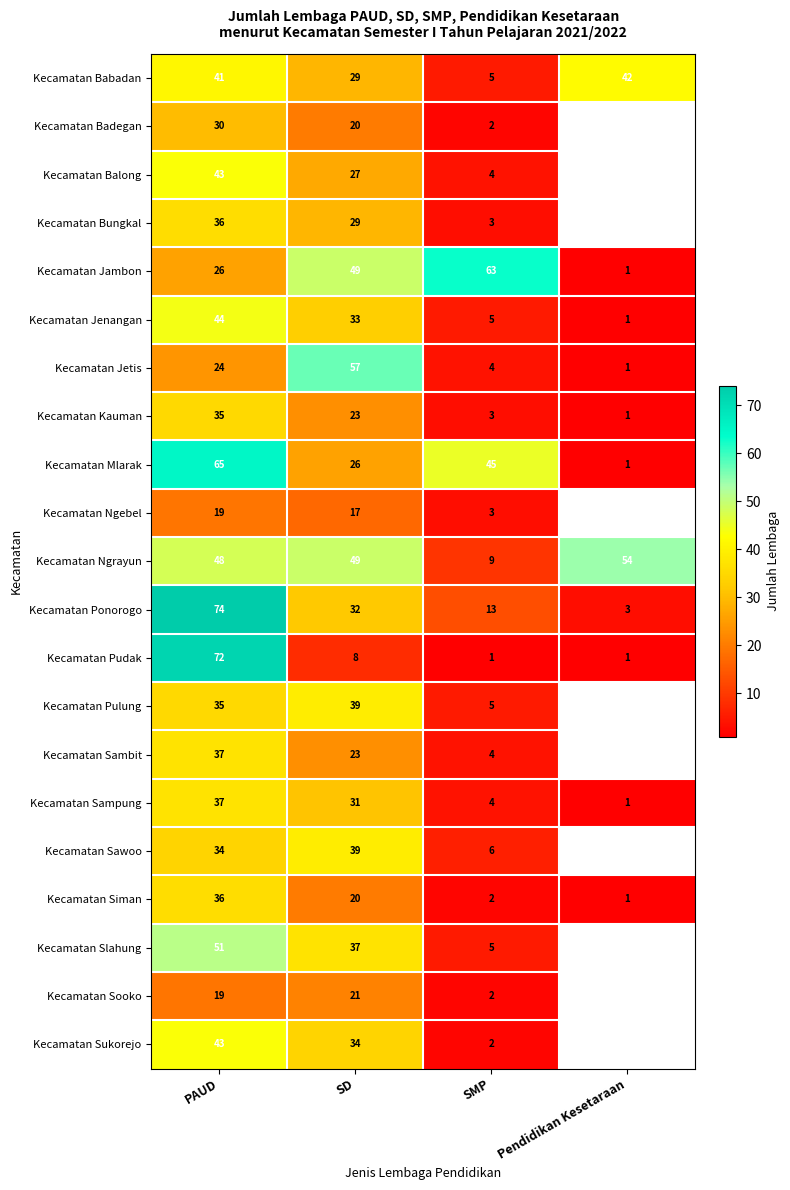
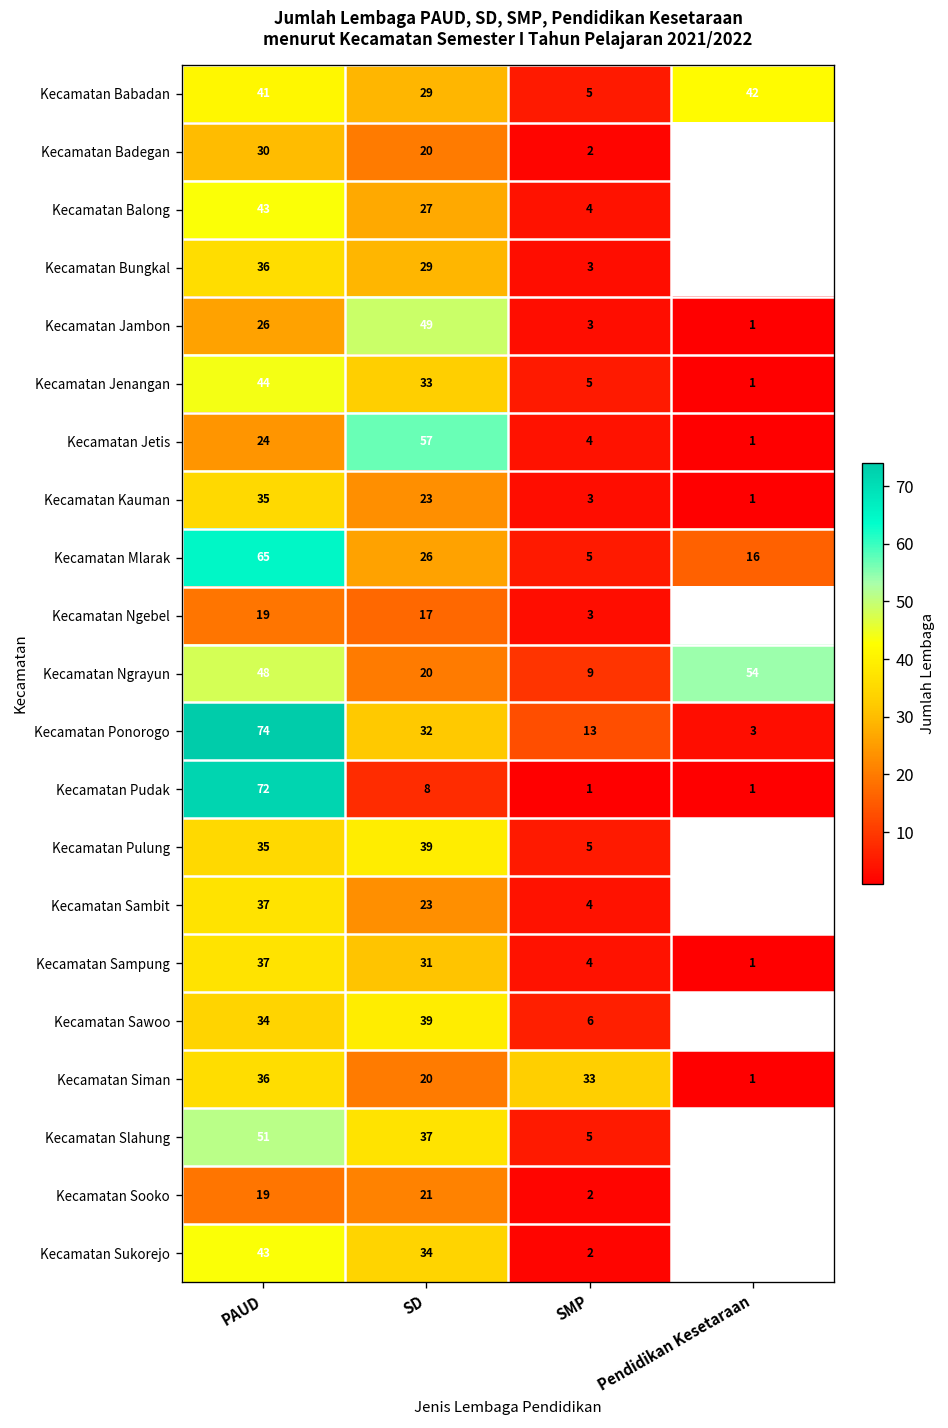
Kecamatan Jambon, SMP: 63 -> 3
Kecamatan Mlarak, SMP: 45 -> 5
Kecamatan Mlarak, Pendidikan Kesetaraan: 1 -> 16
Kecamatan Ngrayun, SD: 49 -> 20
Kecamatan Siman, SMP: 2 -> 33
